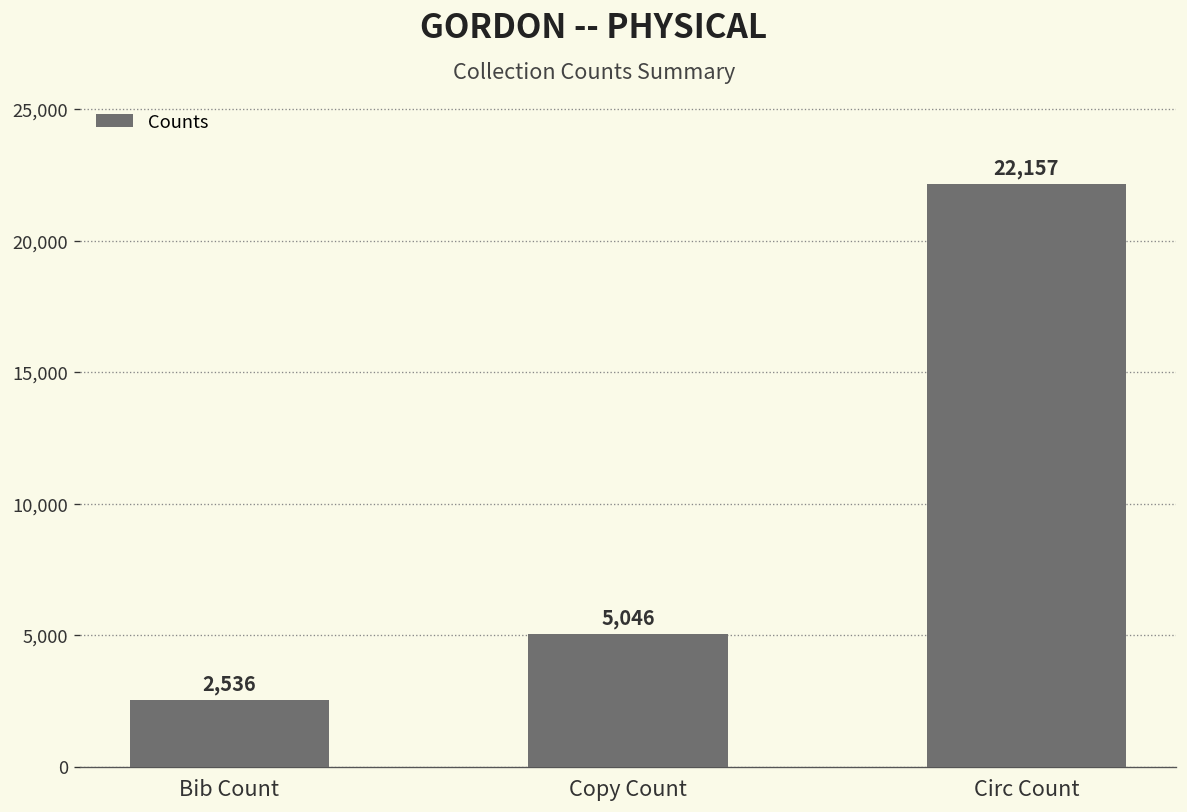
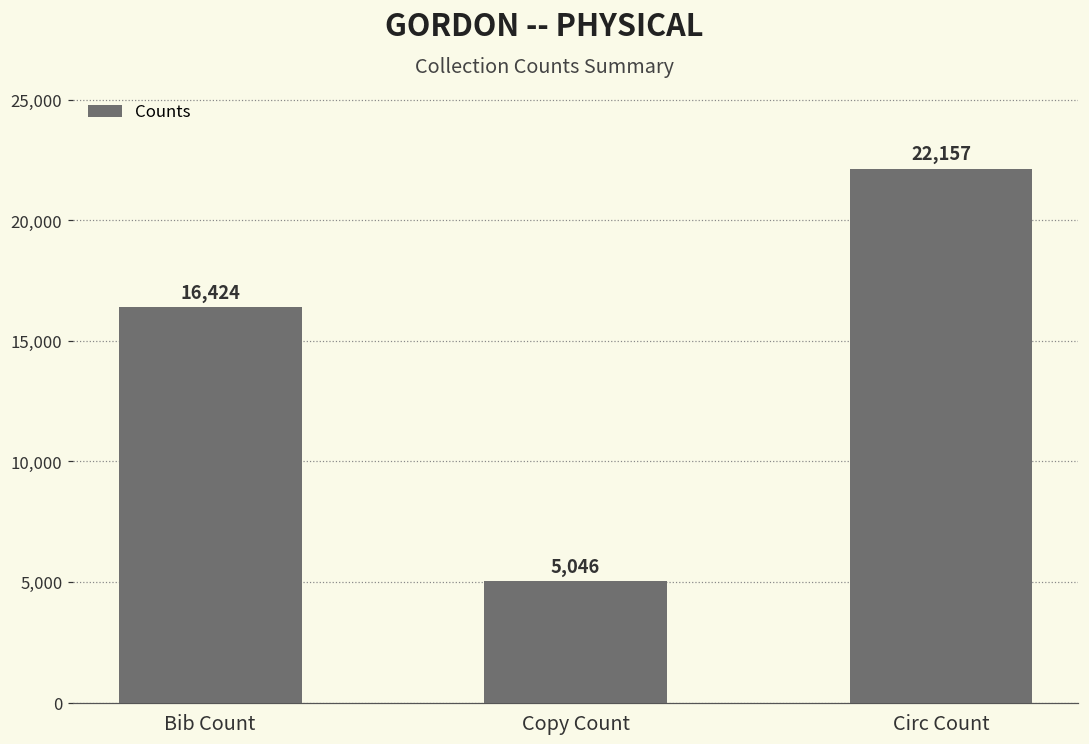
Bib Count: 2,536 -> 16,424
